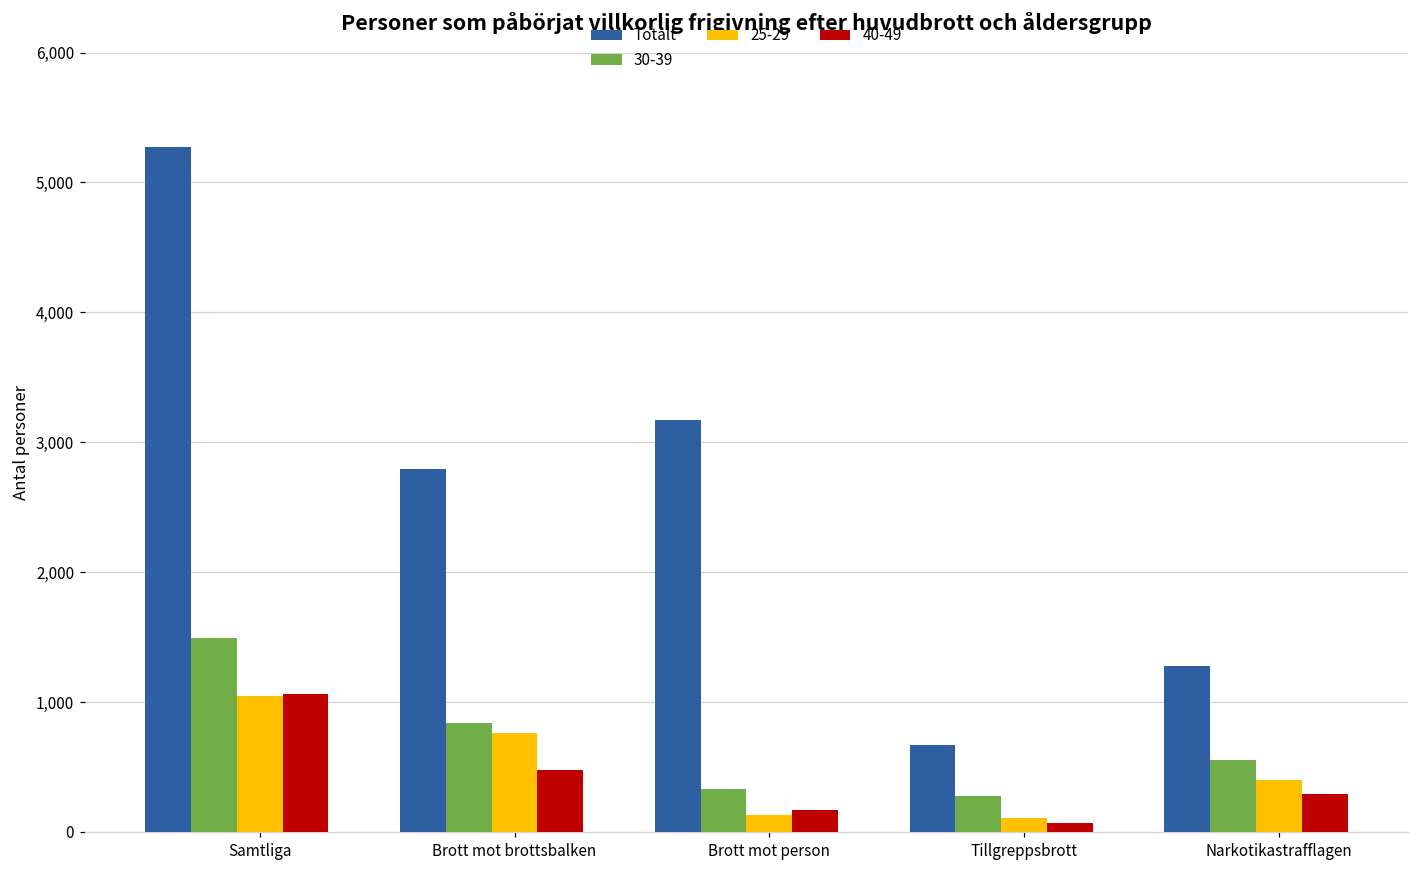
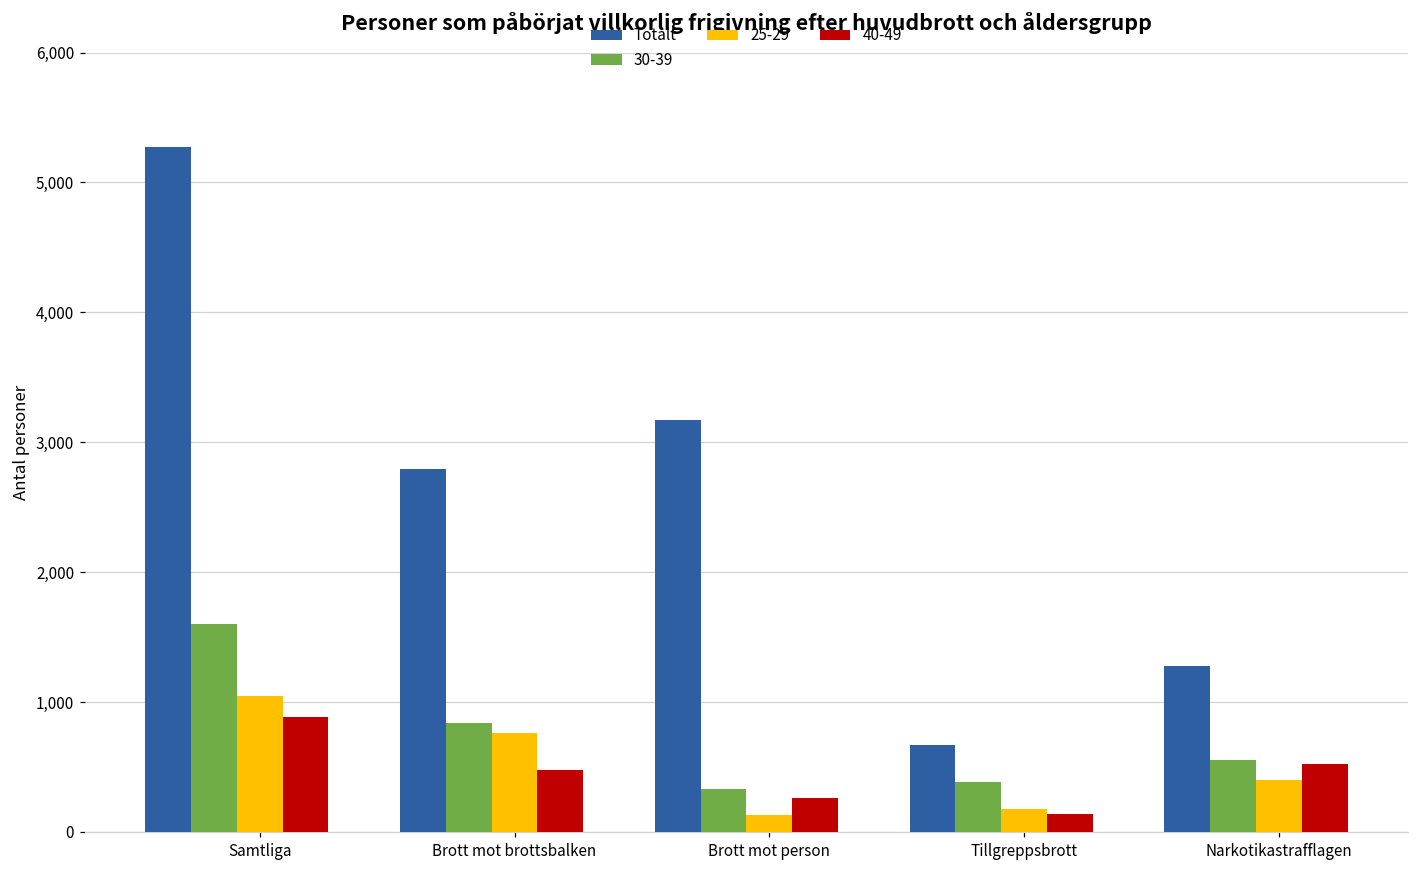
30-39, Samtliga: 1,490 -> 1,600
40-49, Samtliga: 1,060 -> 880
40-49, Brott mot person: 170 -> 260
30-39, Tillgreppsbrott: 280 -> 380
25-29, Tillgreppsbrott: 110 -> 170
40-49, Tillgreppsbrott: 70 -> 140
40-49, Narkotikastrafflagen: 290 -> 520
